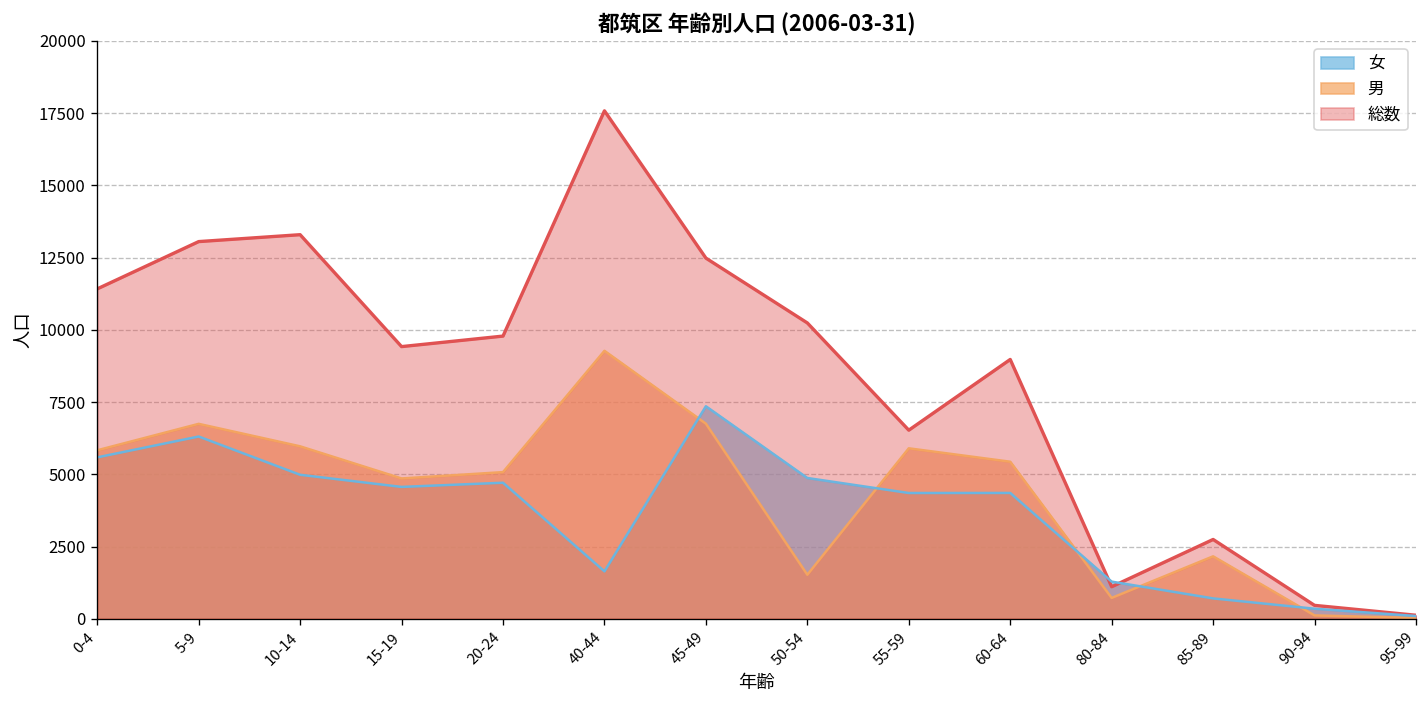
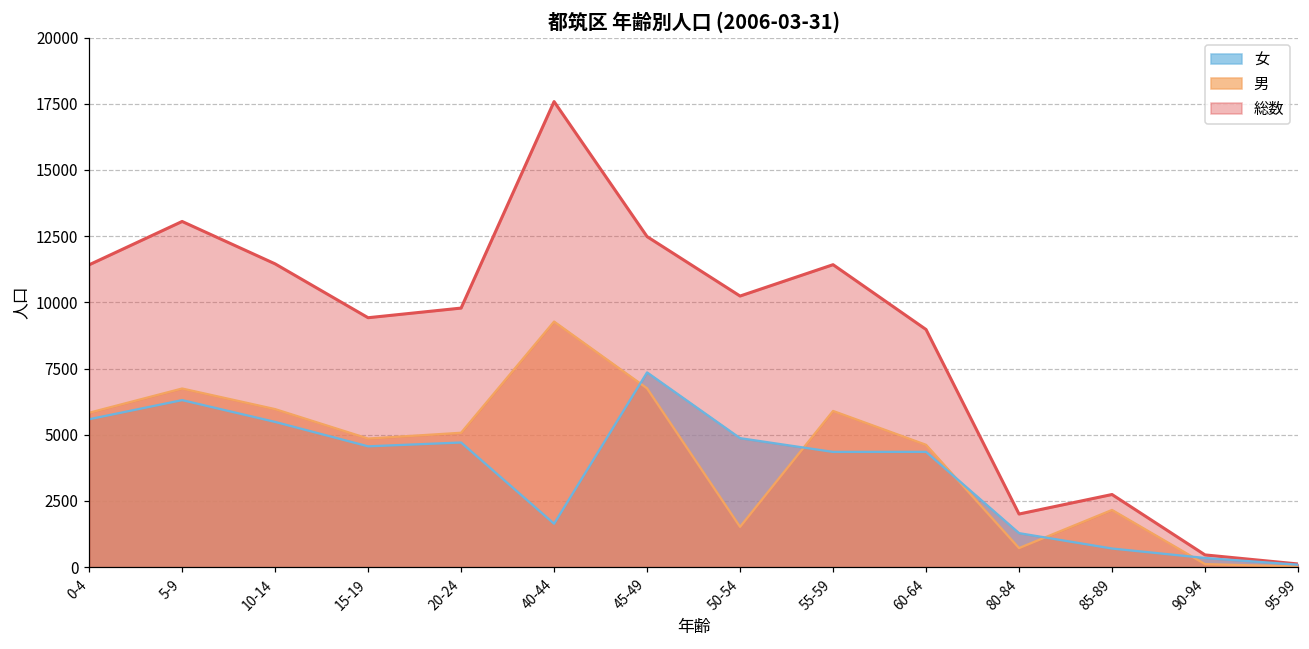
女, 10-14: 5000 -> 5500
総数, 10-14: 13300 -> 11500
総数, 55-59: 6500 -> 11400
男, 60-64: 5400 -> 4600
総数, 80-84: 1100 -> 2000
